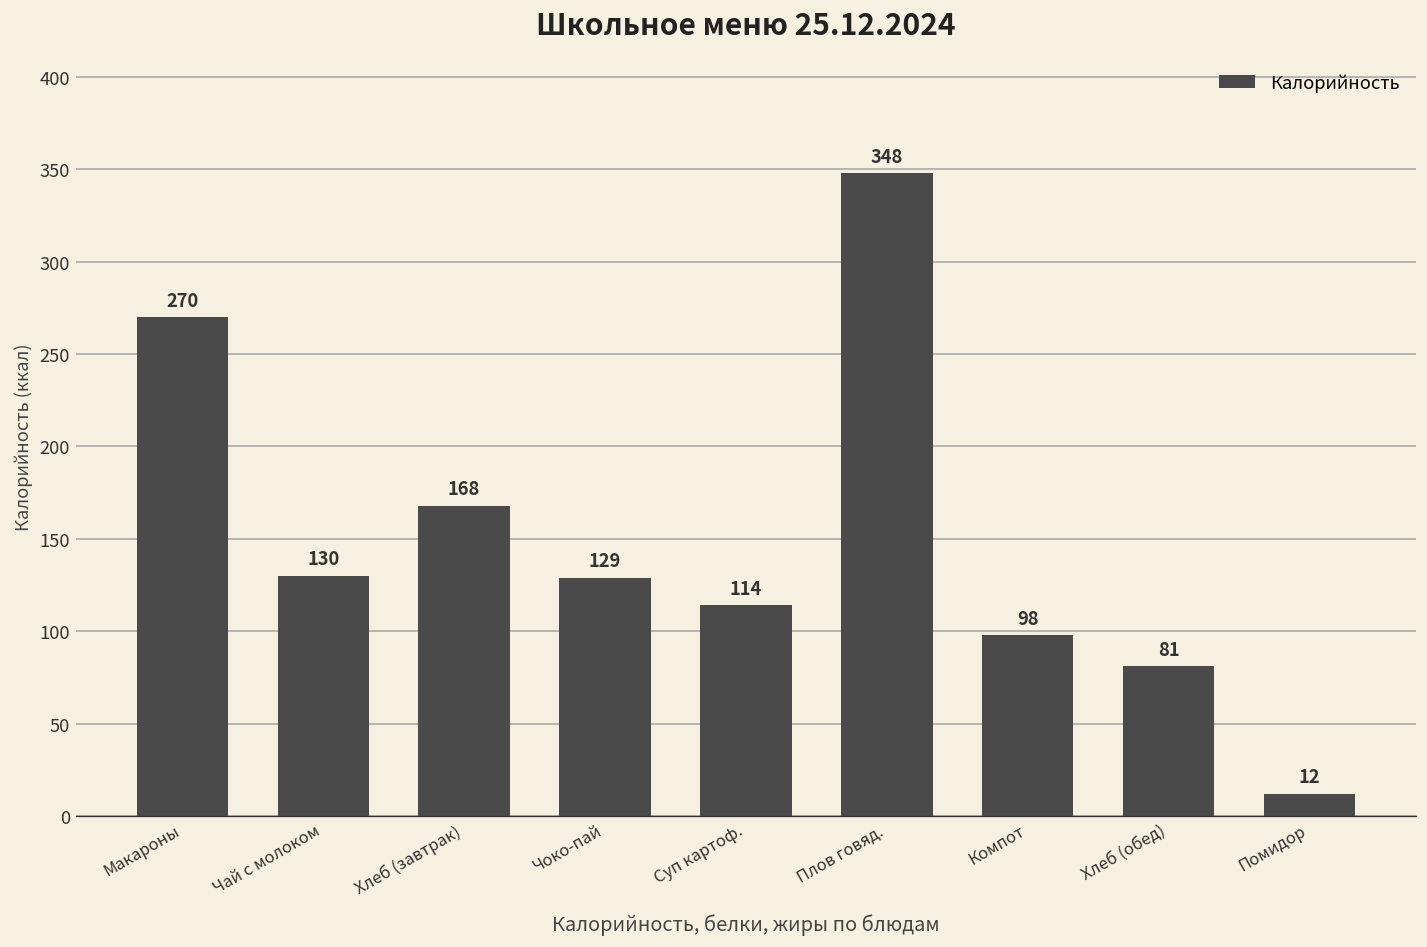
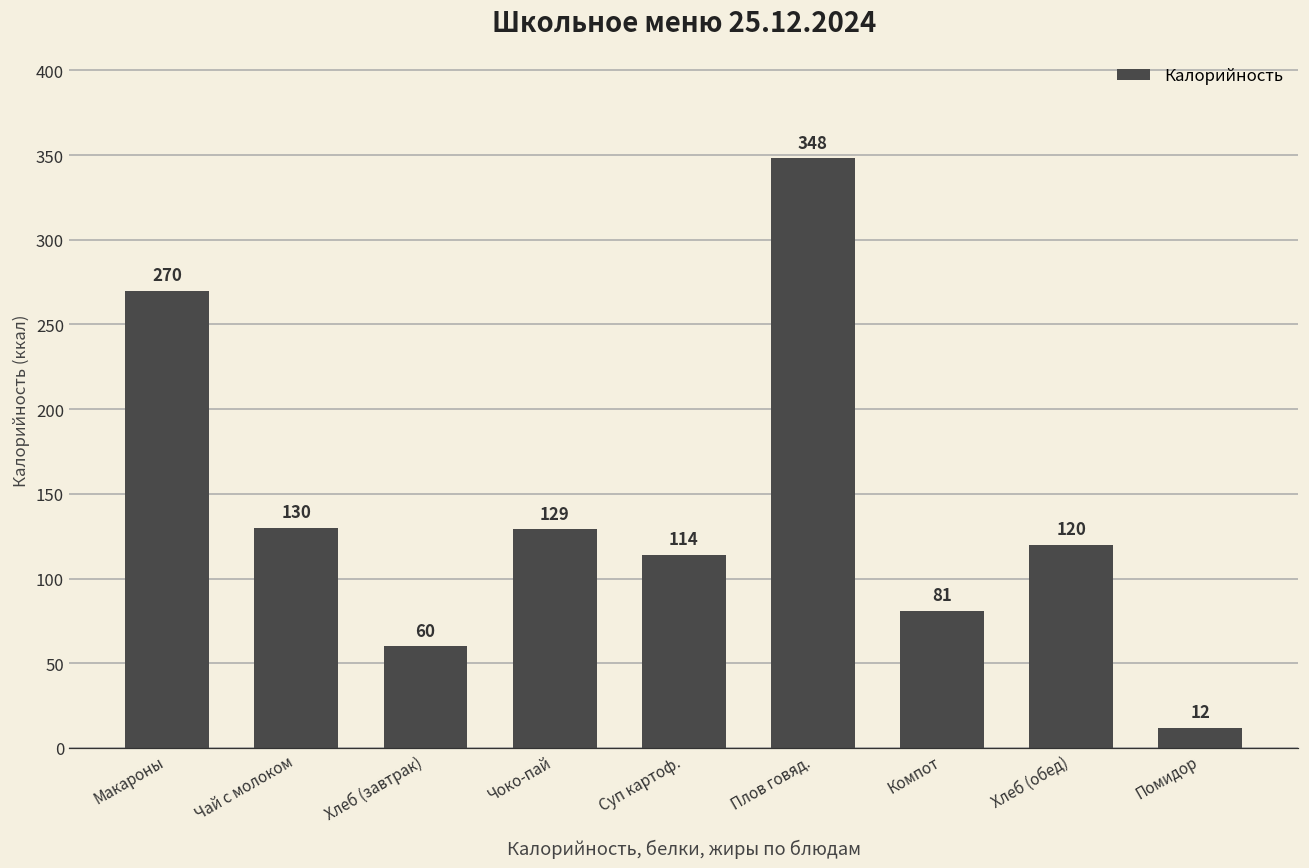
Хлеб (завтрак): 168 -> 60
Компот: 98 -> 81
Хлеб (обед): 81 -> 120
